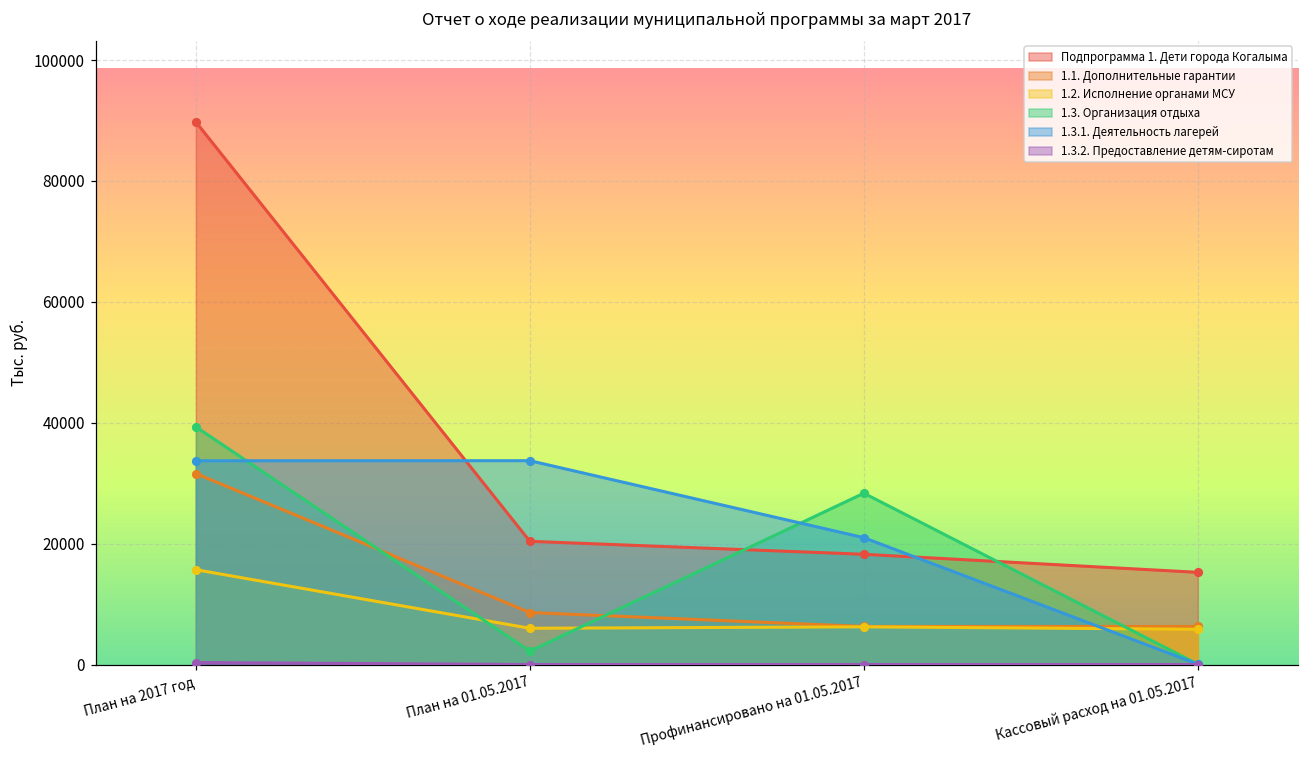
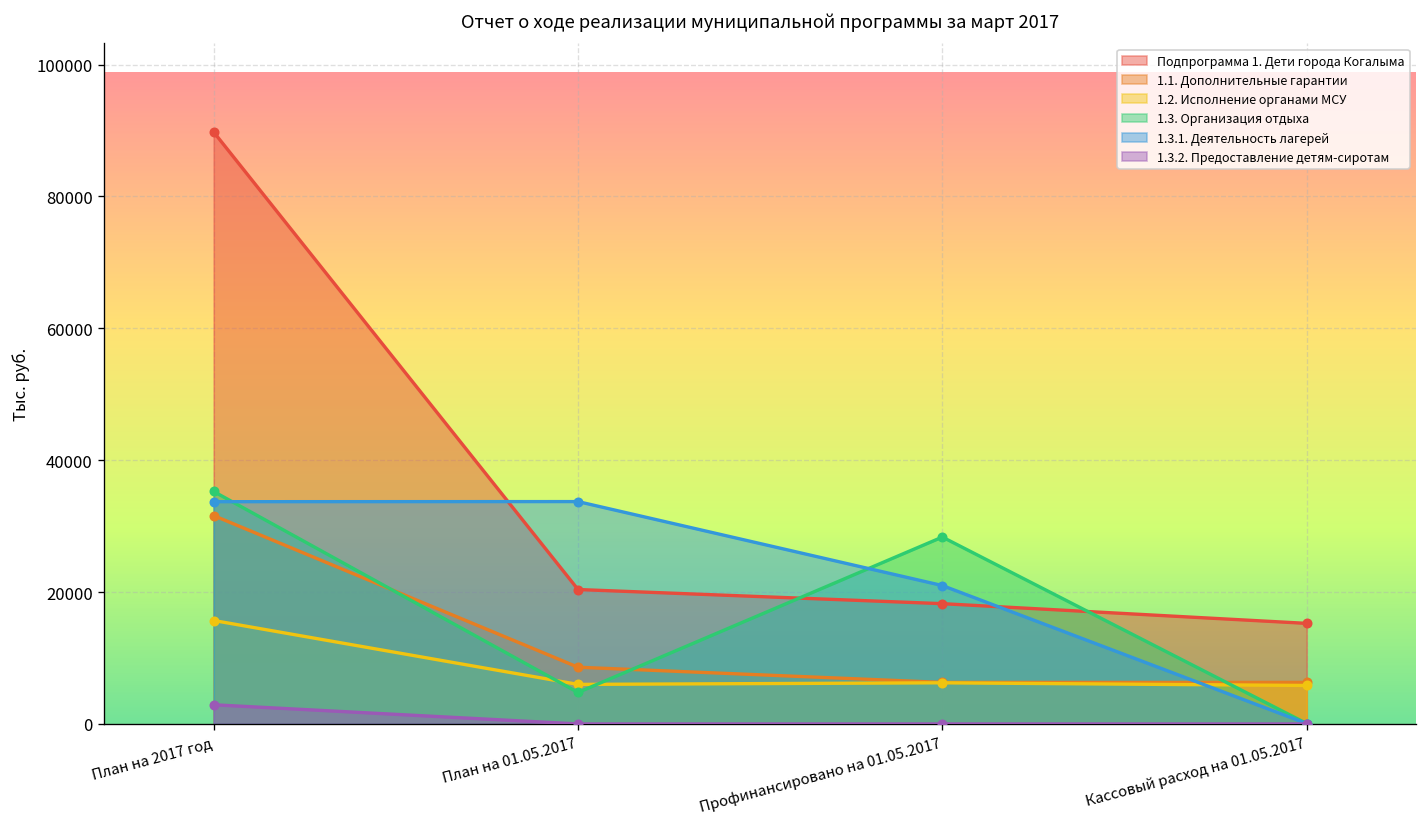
1.3. Организация отдыха, План на 2017 год: 39000 -> 35000
1.3.2. Предоставление детям-сиротам, План на 2017 год: 0 -> 3000
1.3. Организация отдыха, План на 01.05.2017: 2000 -> 5000
